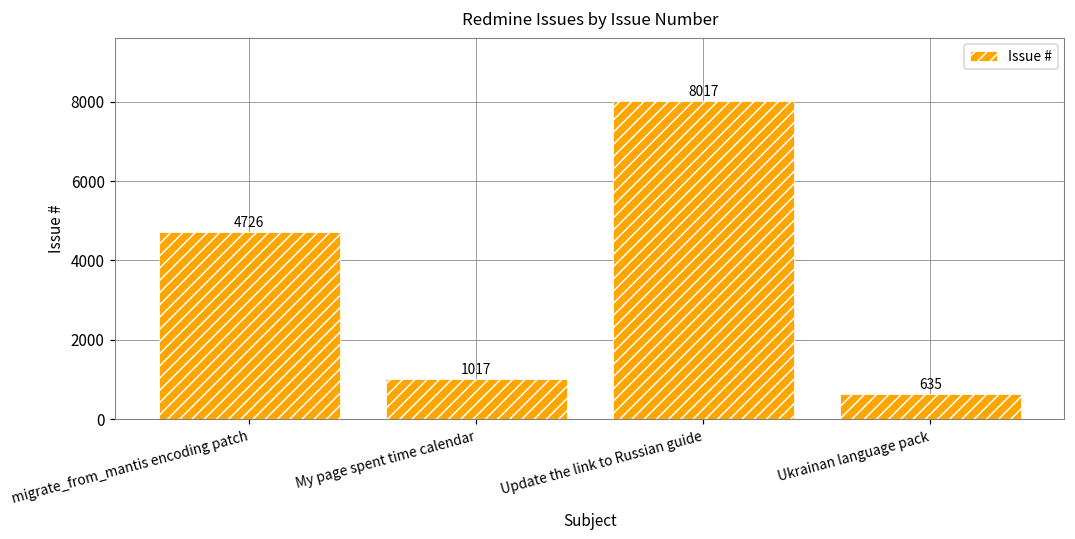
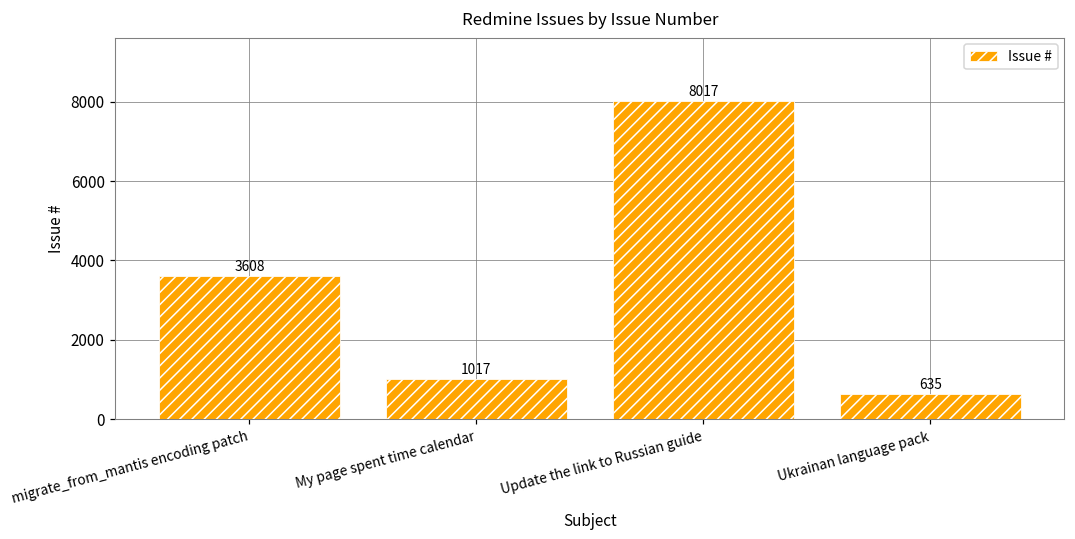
migrate_from_mantis encoding patch: 4726 -> 3608
